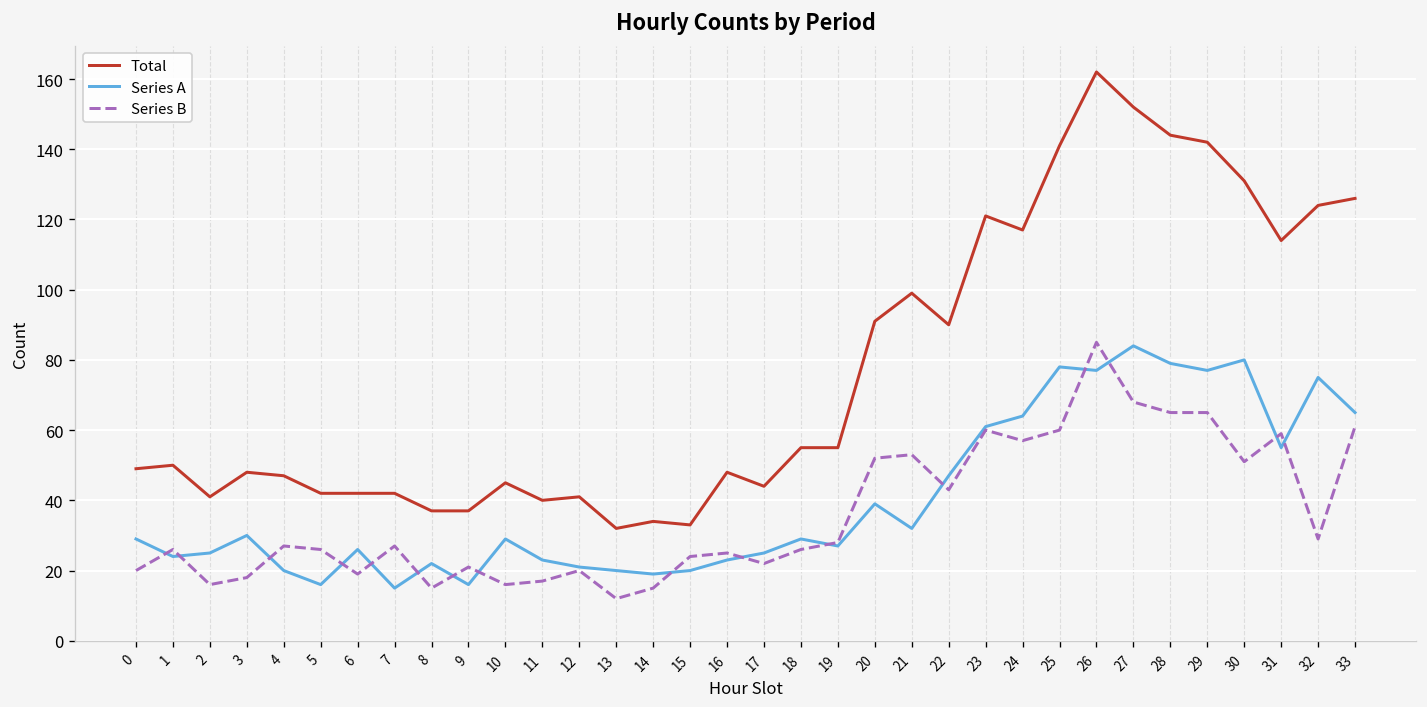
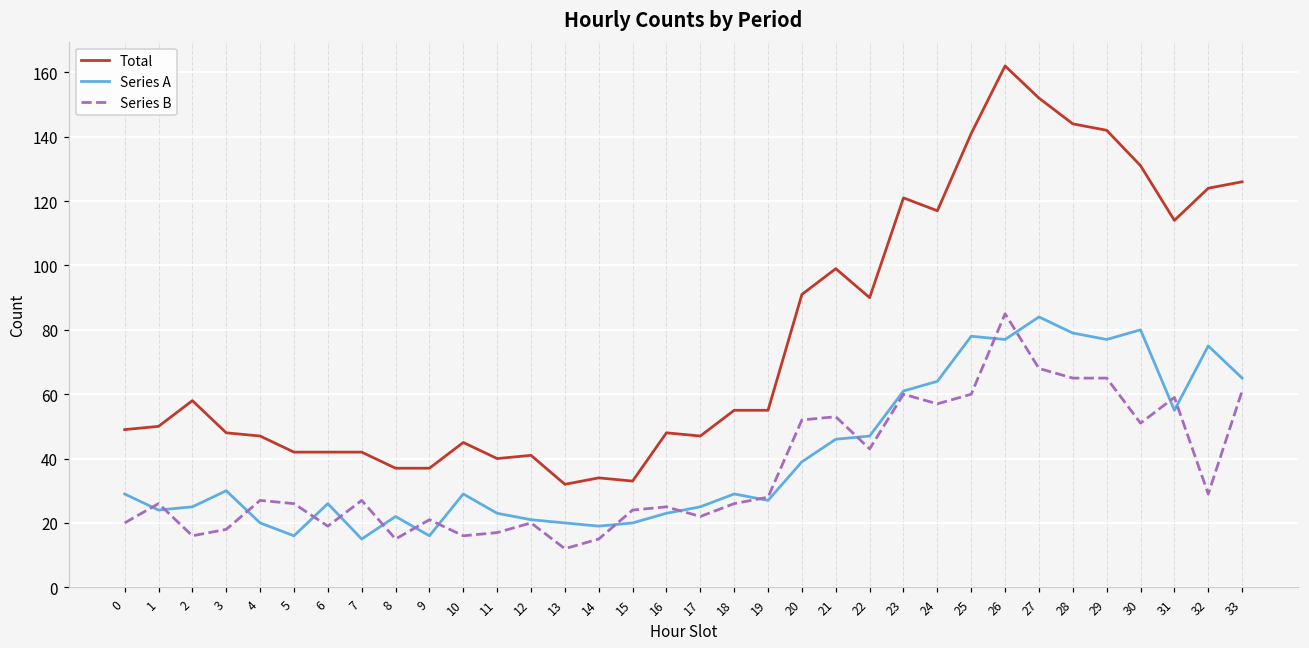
Total, 2: 41 -> 58
Total, 17: 44 -> 47
Series A, 21: 32 -> 46
